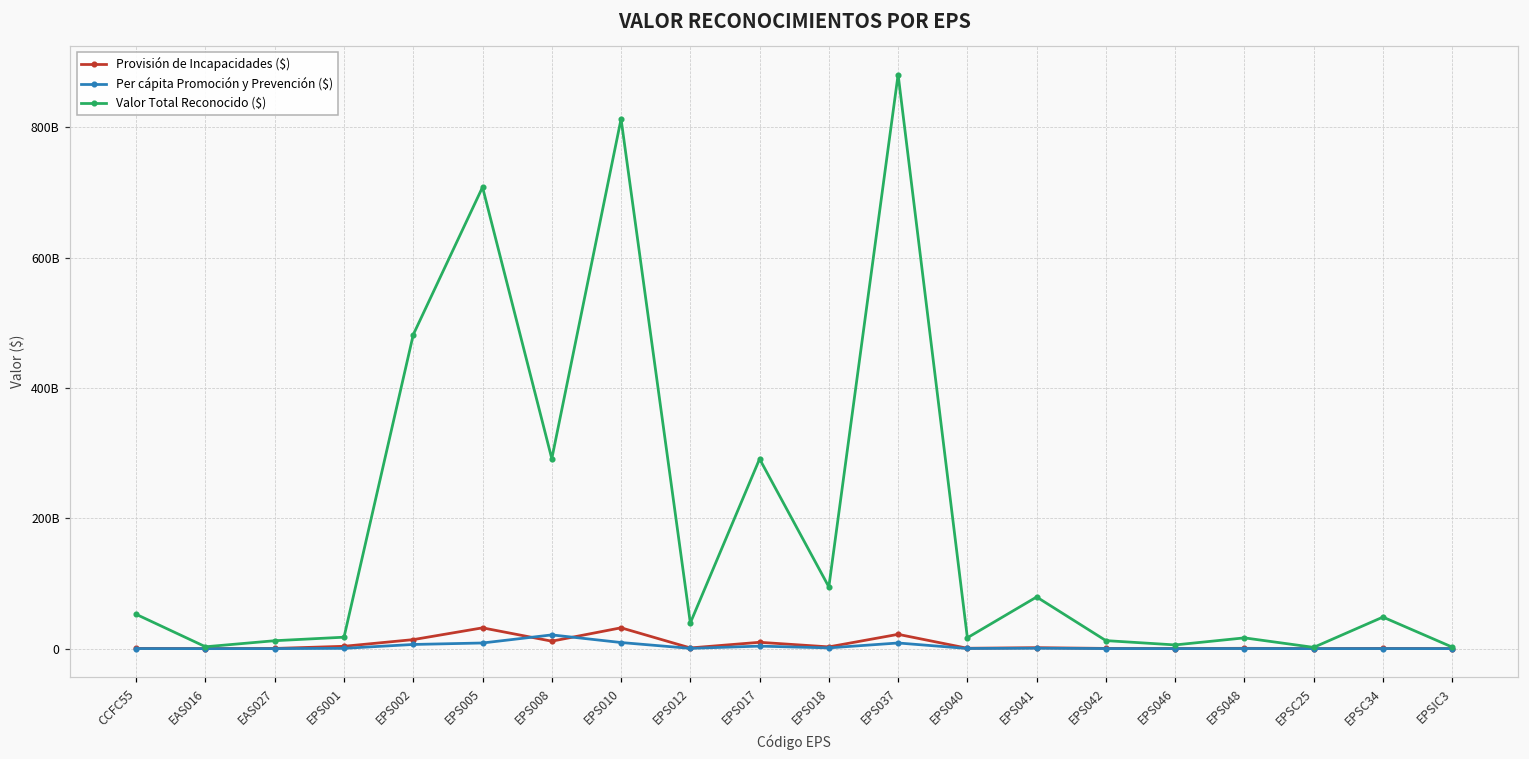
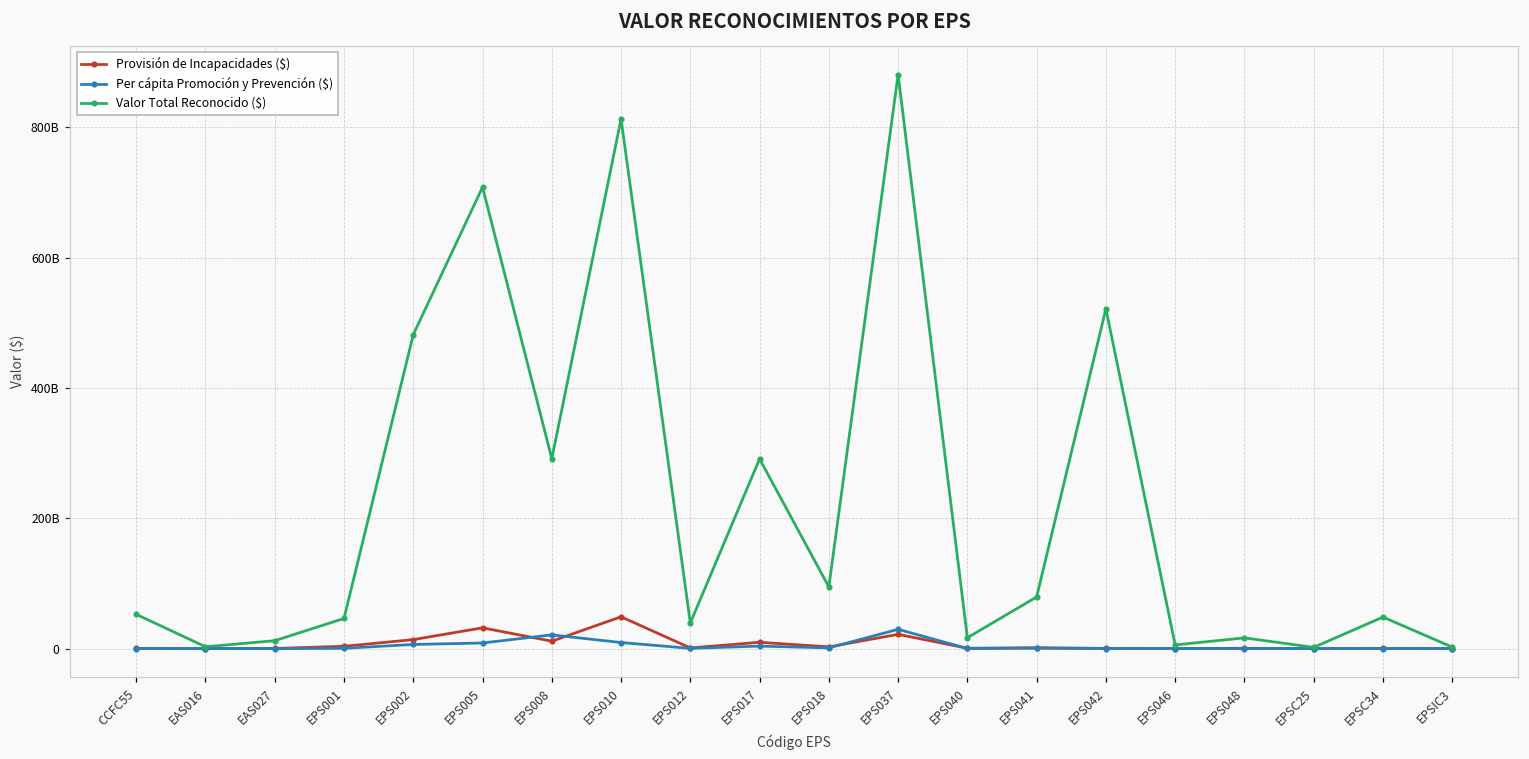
Valor Total Reconocido ($), EPS001: 20000000000 -> 50000000000
Provisión de Incapacidades ($), EPS010: 30000000000 -> 50000000000
Per cápita Promoción y Prevención ($), EPS037: 10000000000 -> 30000000000
Valor Total Reconocido ($), EPS042: 10000000000 -> 520000000000
